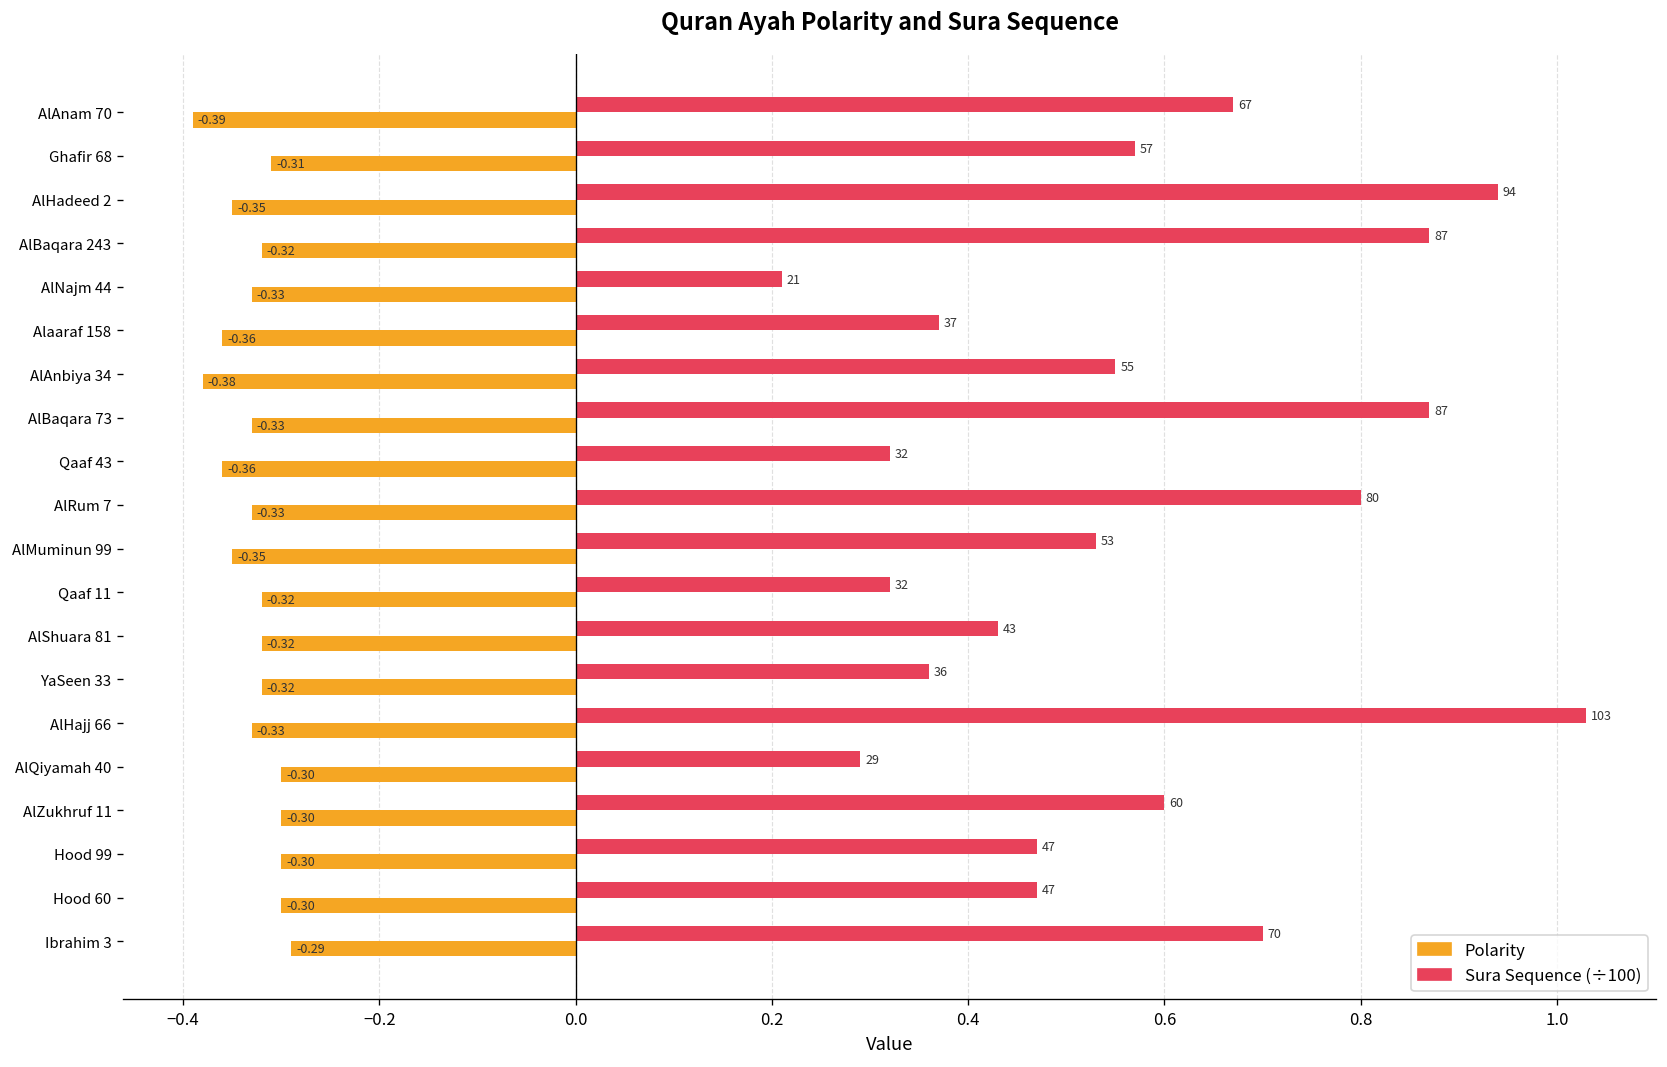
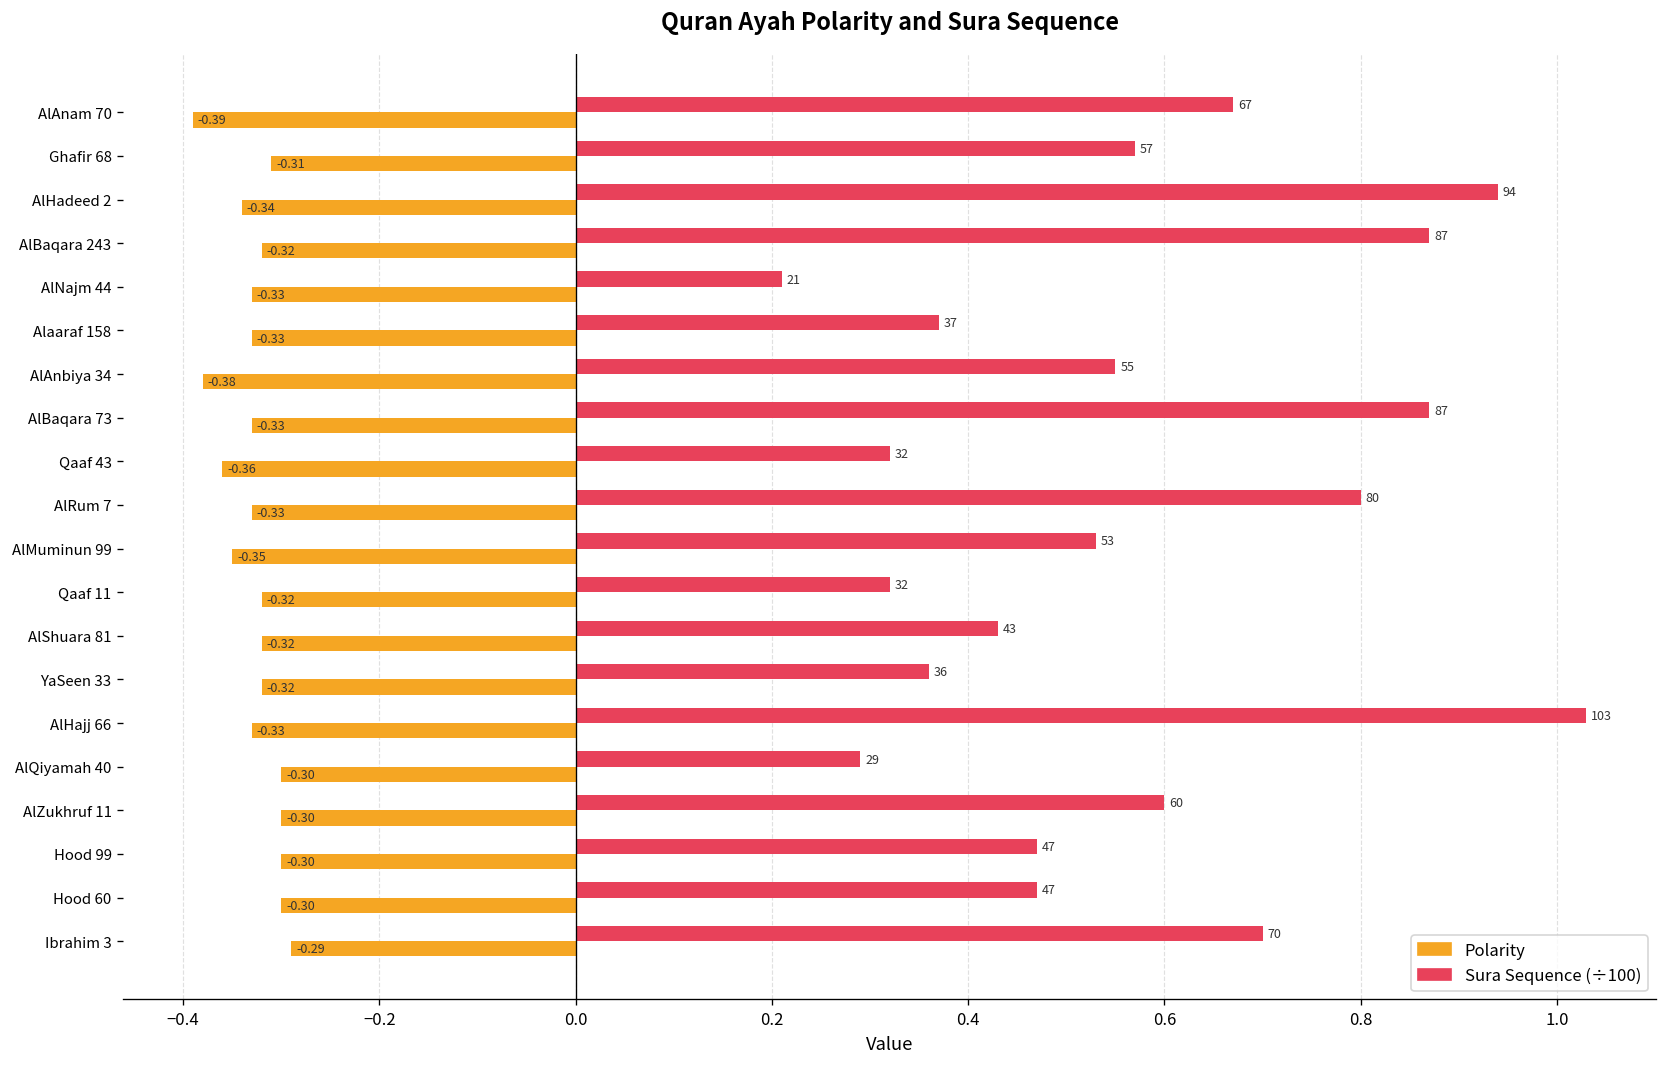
Polarity, AlHadeed 2: -0.35 -> -0.34
Polarity, Alaaraf 158: -0.36 -> -0.33
